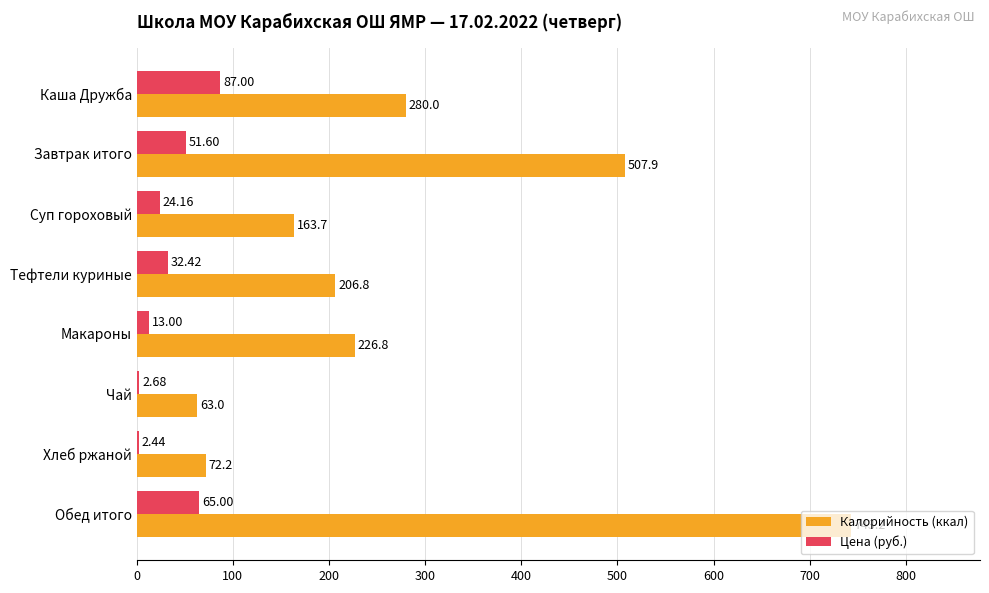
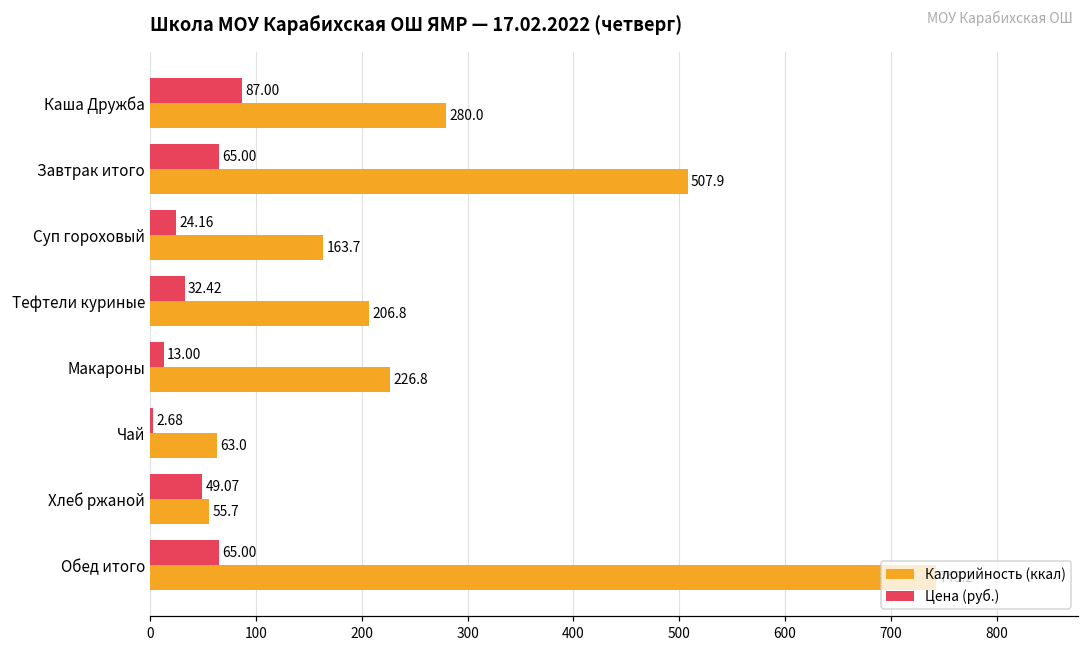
Цена (руб.), Завтрак итого: 51.60 -> 65.00
Цена (руб.), Хлеб ржаной: 2.44 -> 49.07
Калорийность (ккал), Хлеб ржаной: 72.2 -> 55.7
